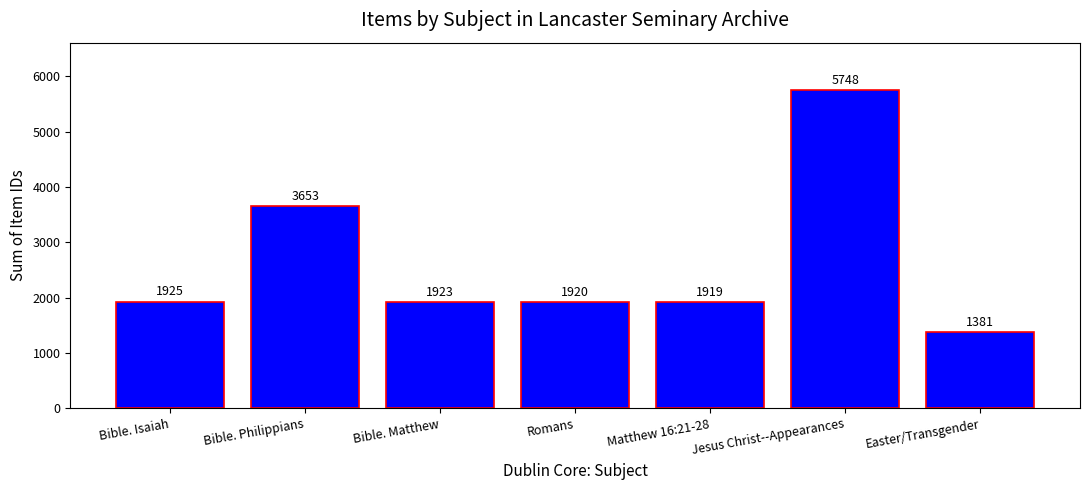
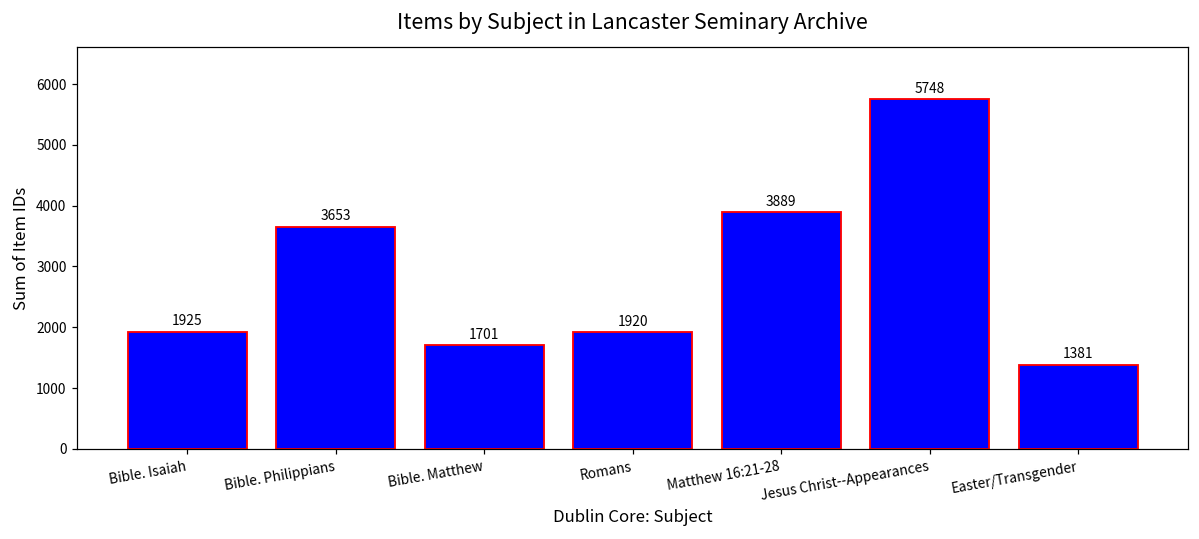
Bible. Matthew: 1923 -> 1701
Matthew 16:21-28: 1919 -> 3889
